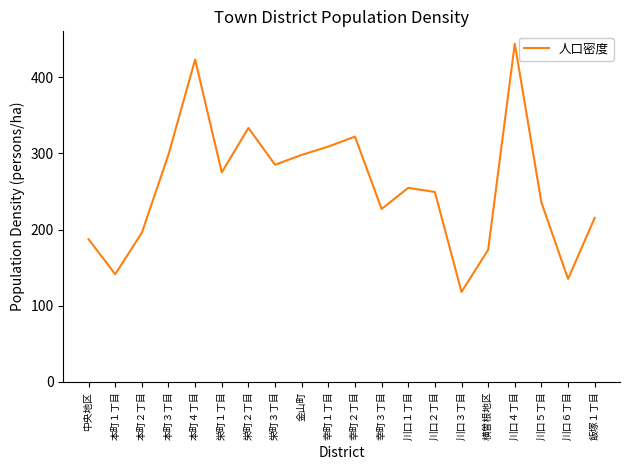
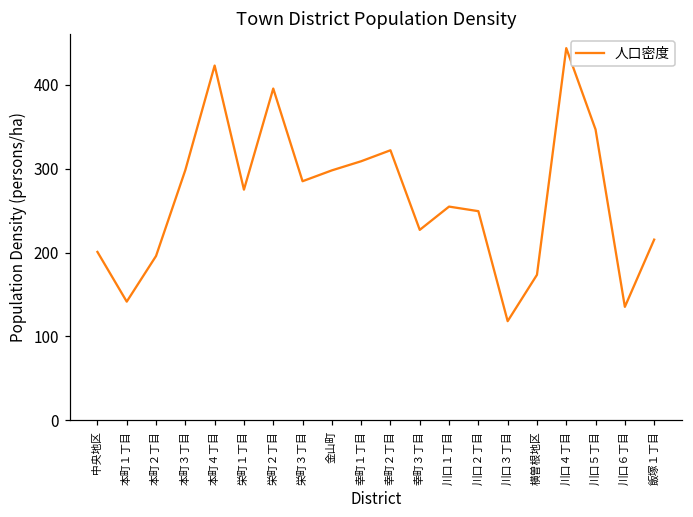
中央地区: 190 -> 200
栄町２丁目: 330 -> 400
川口５丁目: 240 -> 350
